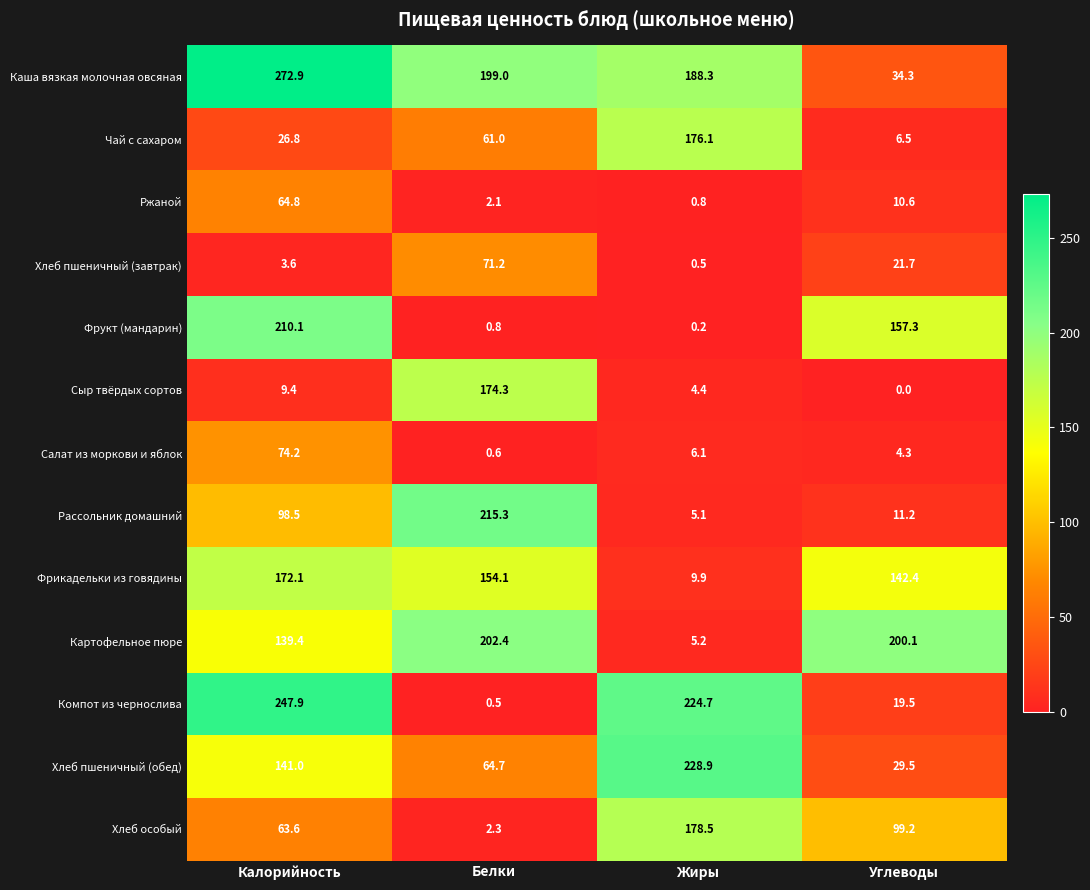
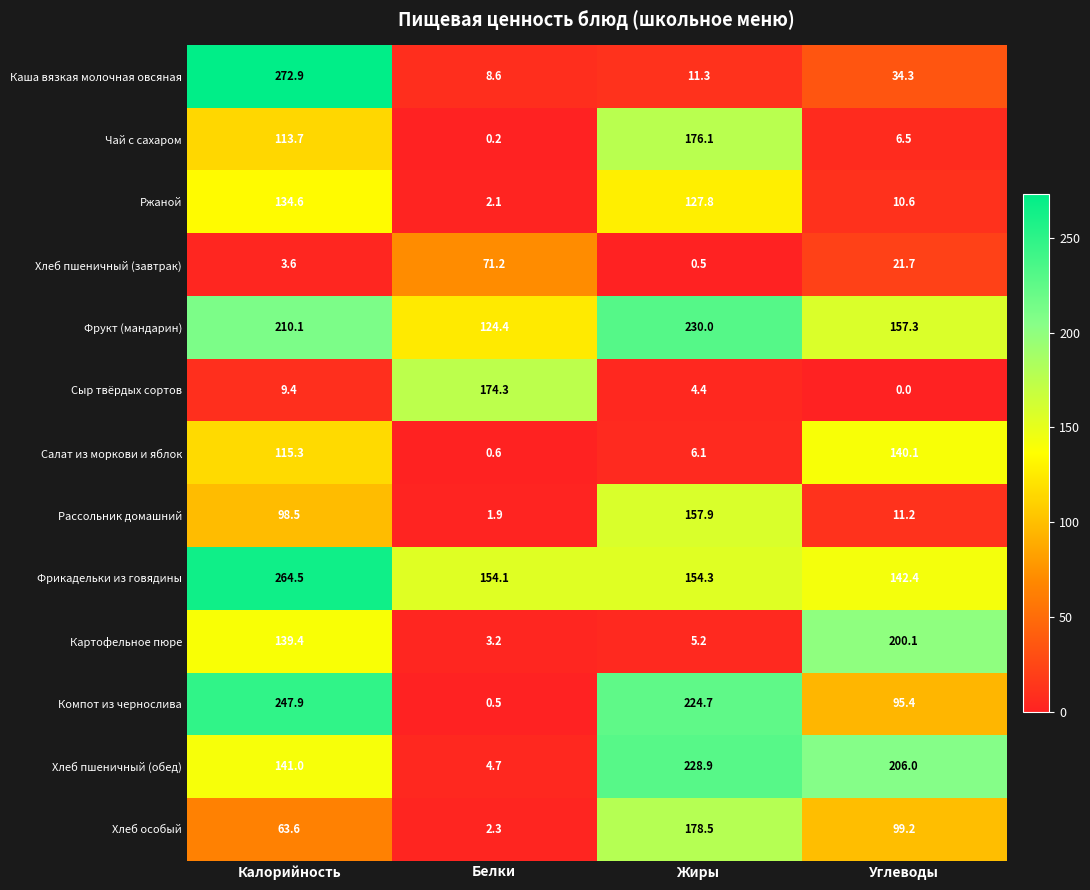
Каша вязкая молочная овсяная, Белки: 199.0 -> 8.6
Каша вязкая молочная овсяная, Жиры: 188.3 -> 11.3
Чай с сахаром, Калорийность: 26.8 -> 113.7
Чай с сахаром, Белки: 61.0 -> 0.2
Ржаной, Калорийность: 64.8 -> 134.6
Ржаной, Жиры: 0.8 -> 127.8
Фрукт (мандарин), Белки: 0.8 -> 124.4
Фрукт (мандарин), Жиры: 0.2 -> 230.0
Салат из моркови и яблок, Калорийность: 74.2 -> 115.3
Салат из моркови и яблок, Углеводы: 4.3 -> 140.1
Рассольник домашний, Белки: 215.3 -> 1.9
Рассольник домашний, Жиры: 5.1 -> 157.9
Фрикадельки из говядины, Калорийность: 172.1 -> 264.5
Фрикадельки из говядины, Жиры: 9.9 -> 154.3
Картофельное пюре, Белки: 202.4 -> 3.2
Компот из чернослива, Углеводы: 19.5 -> 95.4
Хлеб пшеничный (обед), Белки: 64.7 -> 4.7
Хлеб пшеничный (обед), Углеводы: 29.5 -> 206.0
